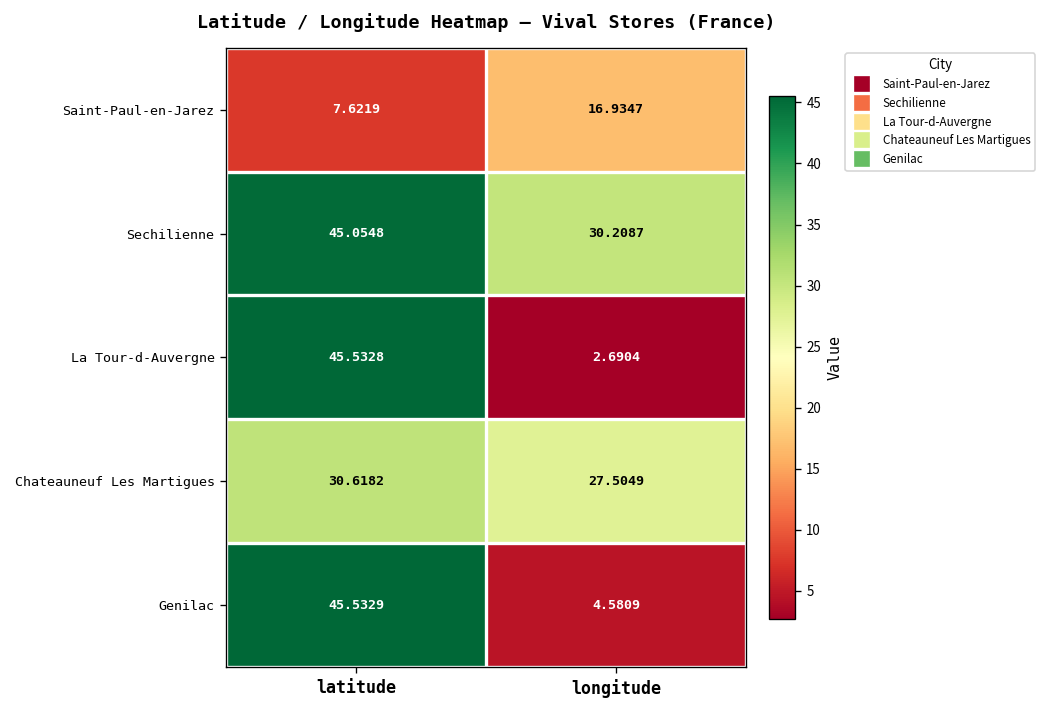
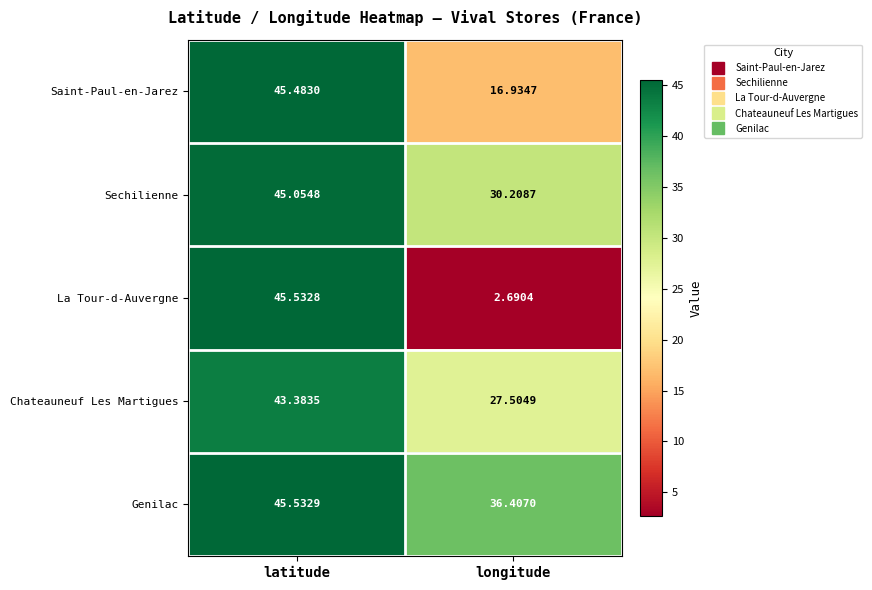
Saint-Paul-en-Jarez, latitude: 7.6219 -> 45.4830
Chateauneuf Les Martigues, latitude: 30.6182 -> 43.3835
Genilac, longitude: 4.5809 -> 36.4070
